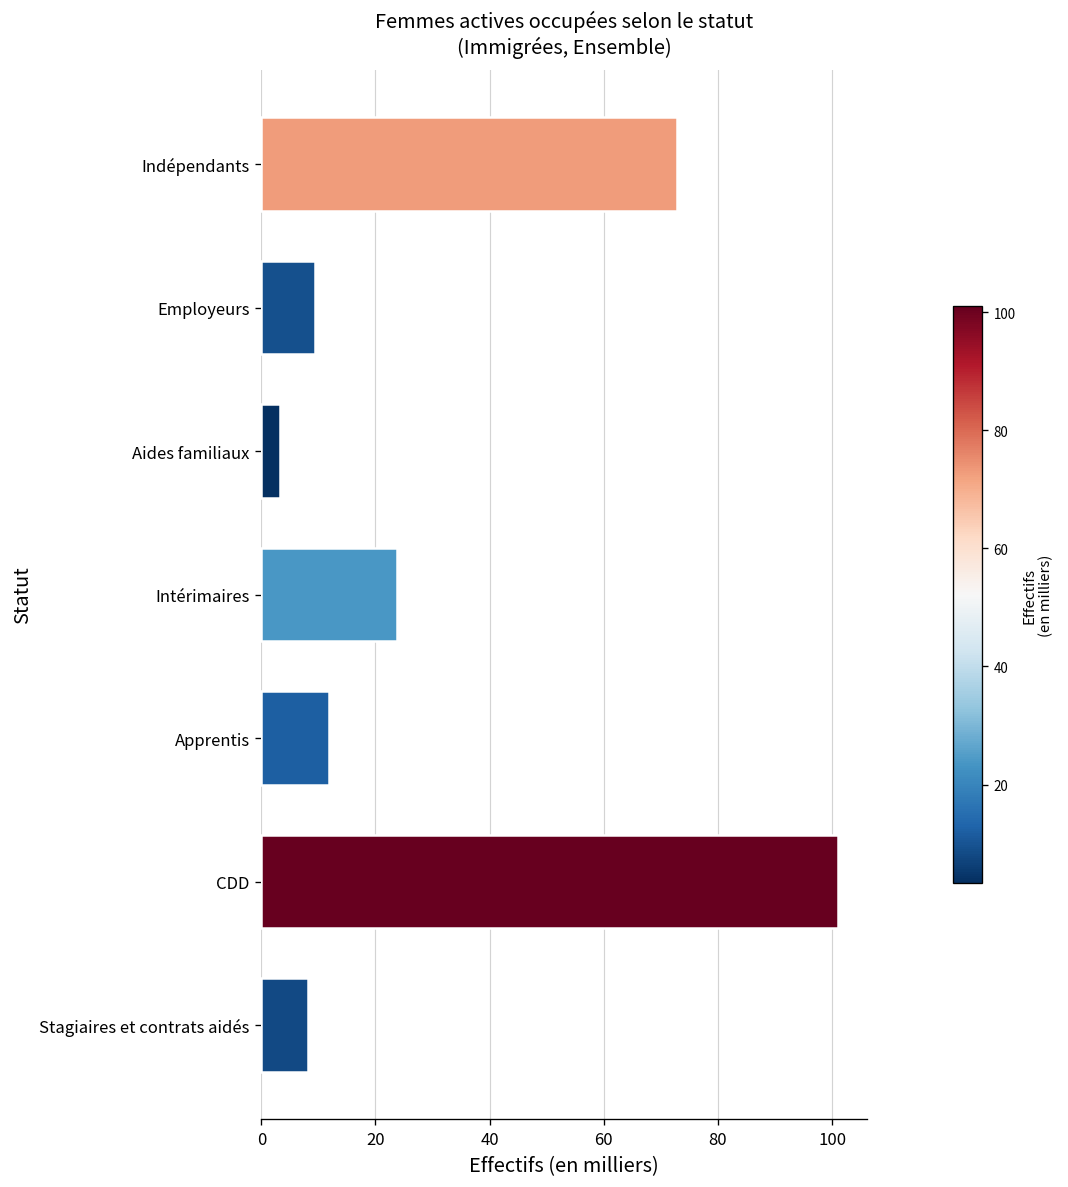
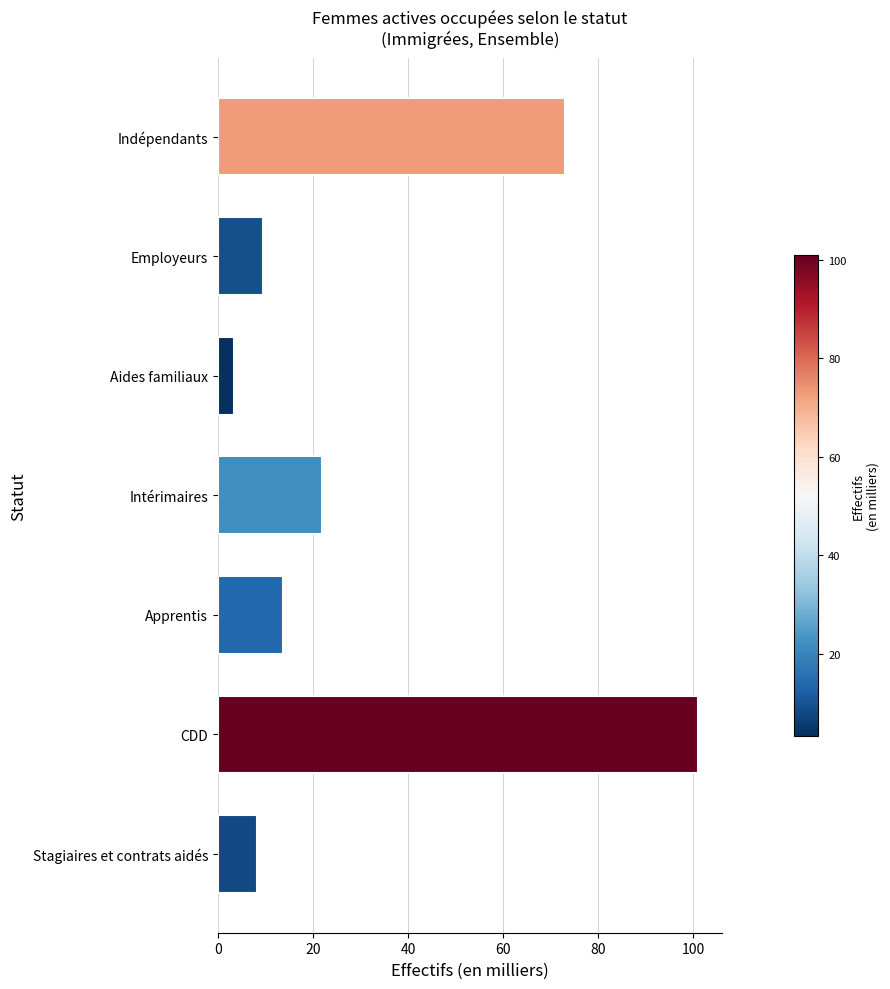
Intérimaires: 24 -> 22
Apprentis: 12 -> 14
